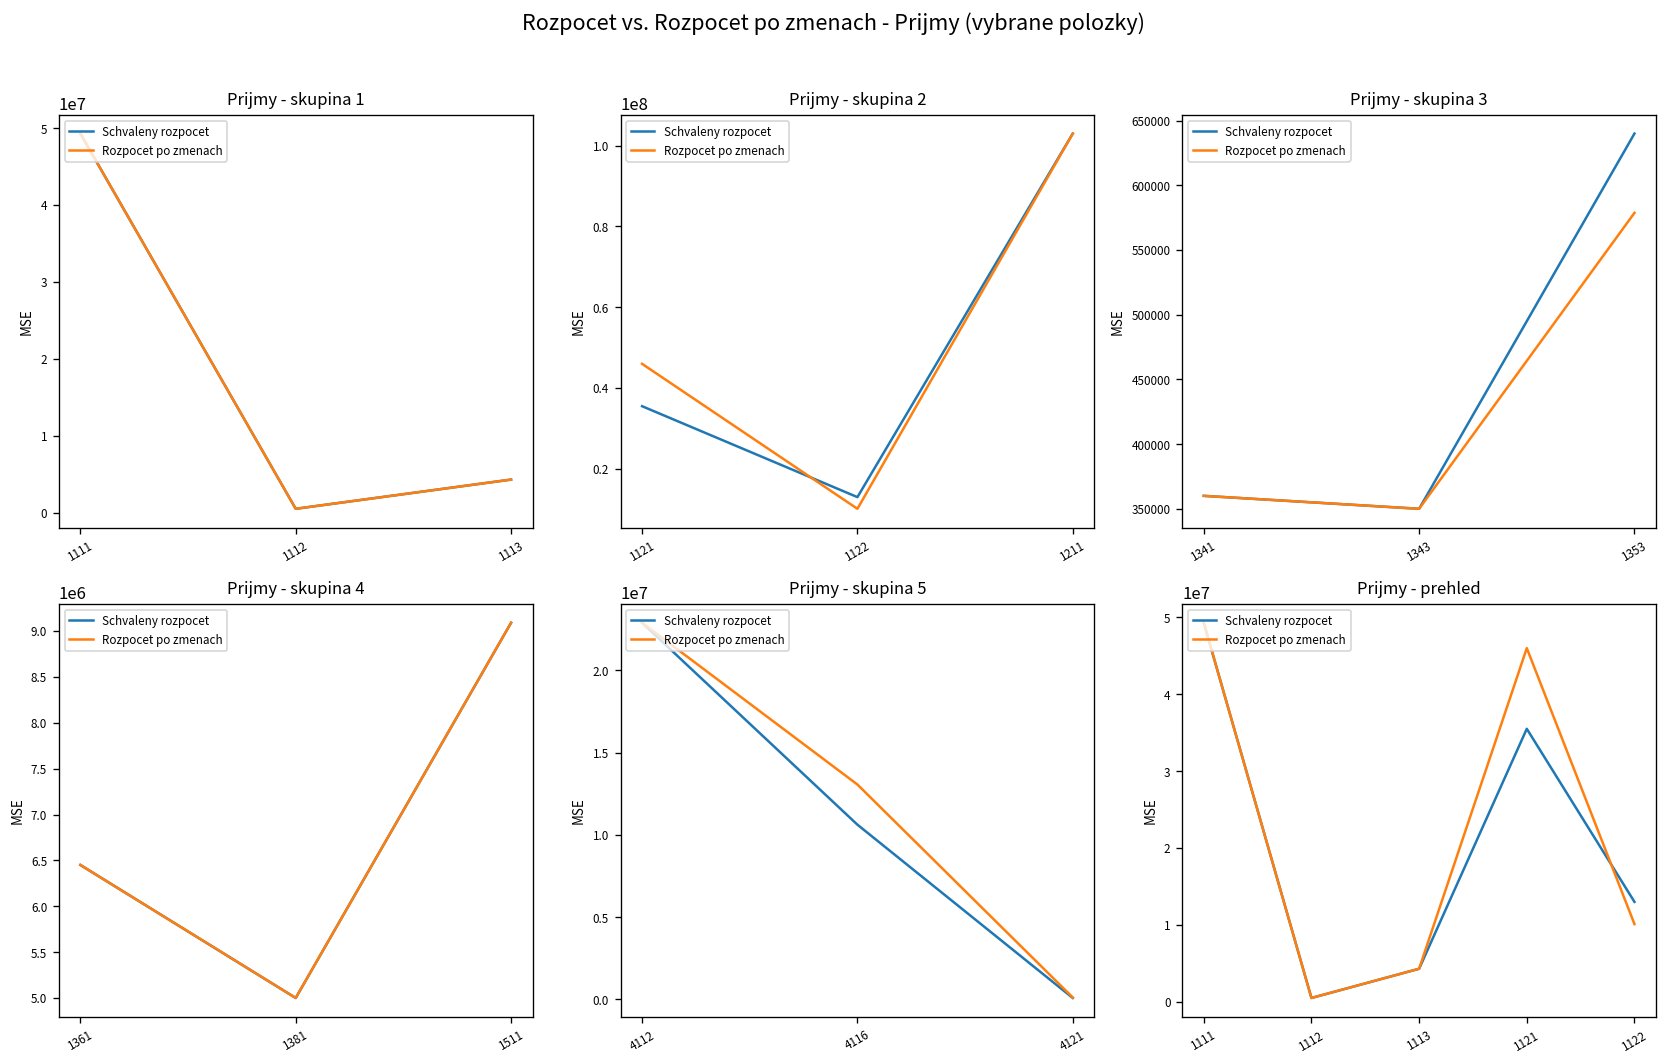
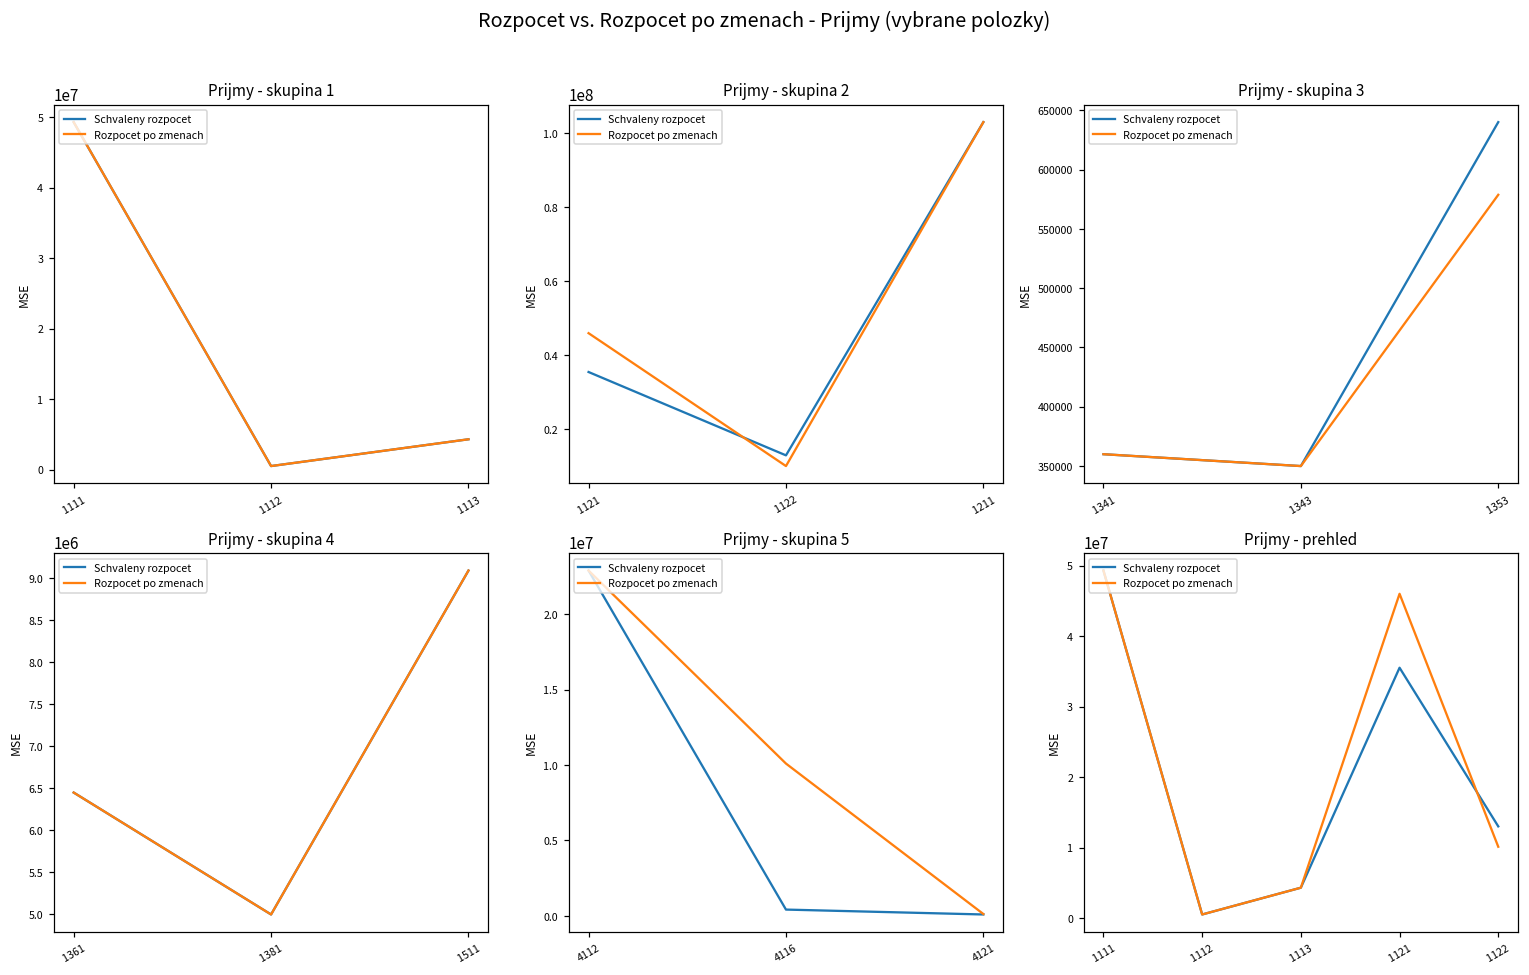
Prijmy - skupina 5, Schvaleny rozpocet, 4116: 10600000 -> 400000
Prijmy - skupina 5, Rozpocet po zmenach, 4116: 13100000 -> 10100000
